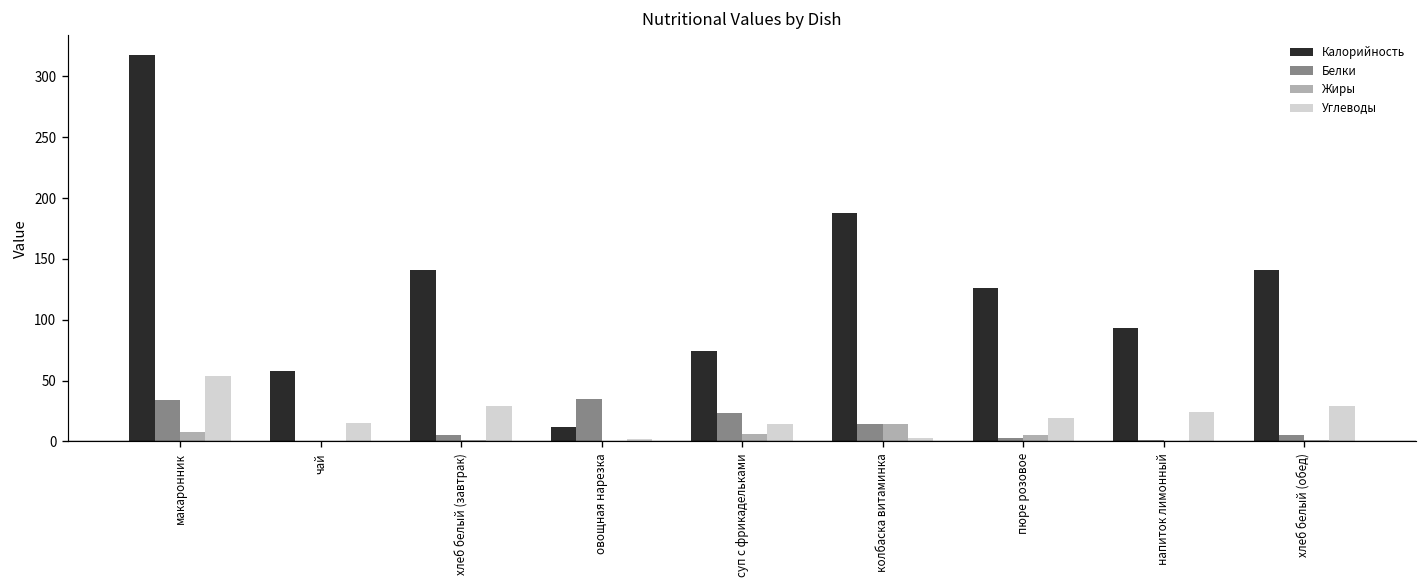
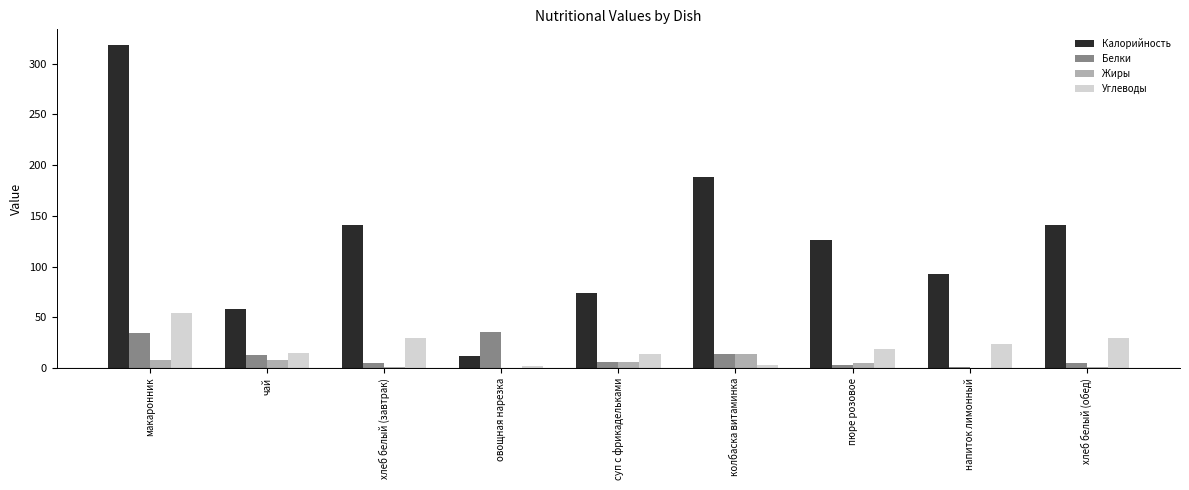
Белки, чай: 0 -> 13
Жиры, чай: 0 -> 8
Белки, суп с фрикадельками: 23 -> 6
